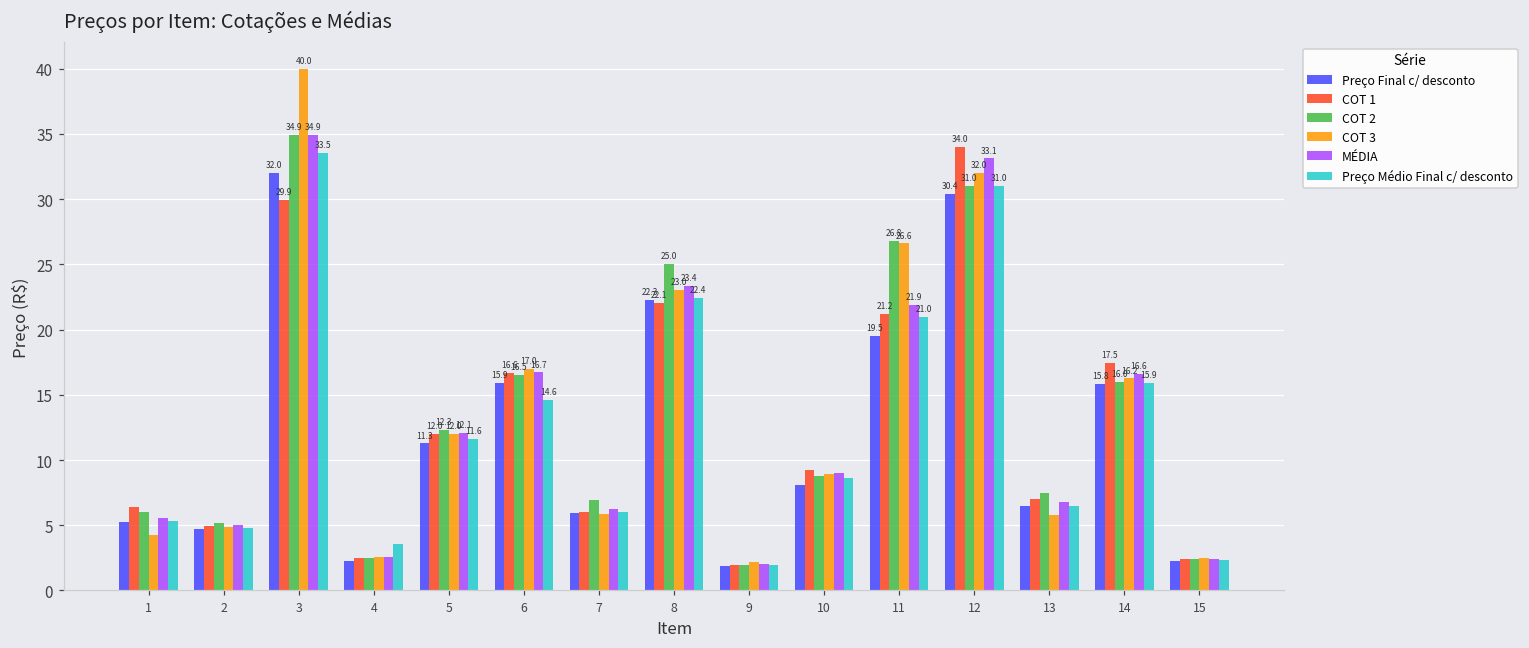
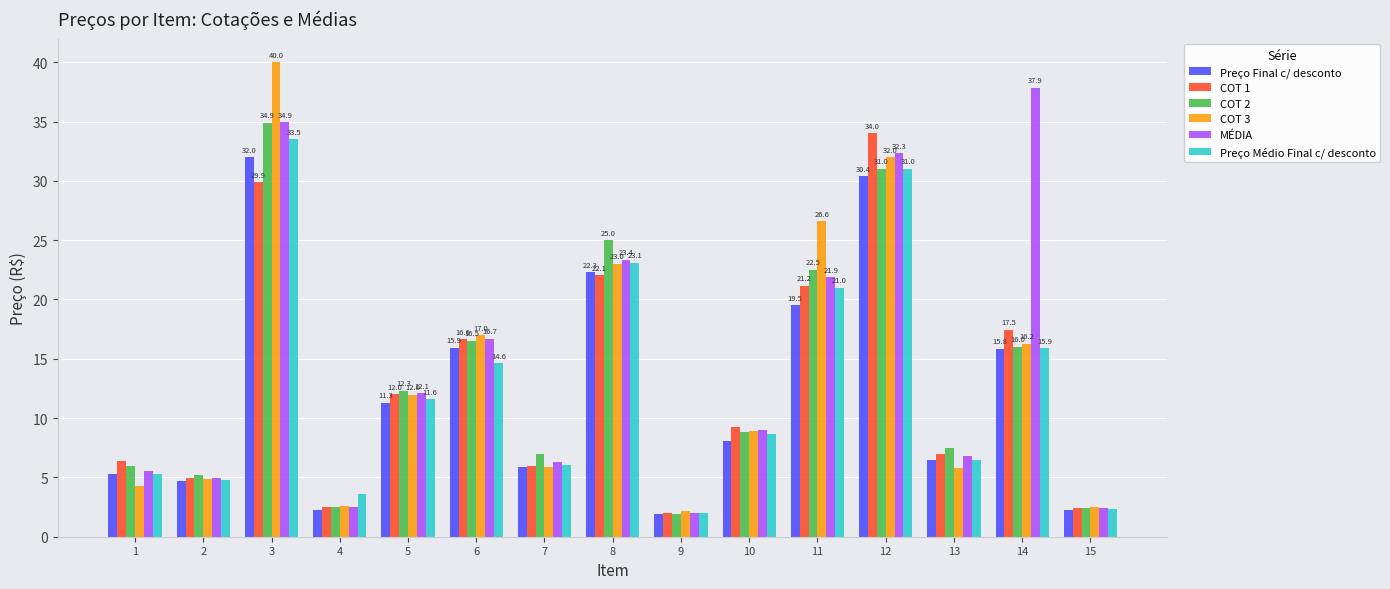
Preço Médio Final c/ desconto, 8: 22.4 -> 23.1
COT 2, 11: 26.8 -> 22.5
MÉDIA, 12: 33.1 -> 32.3
MÉDIA, 14: 16.6 -> 37.9
